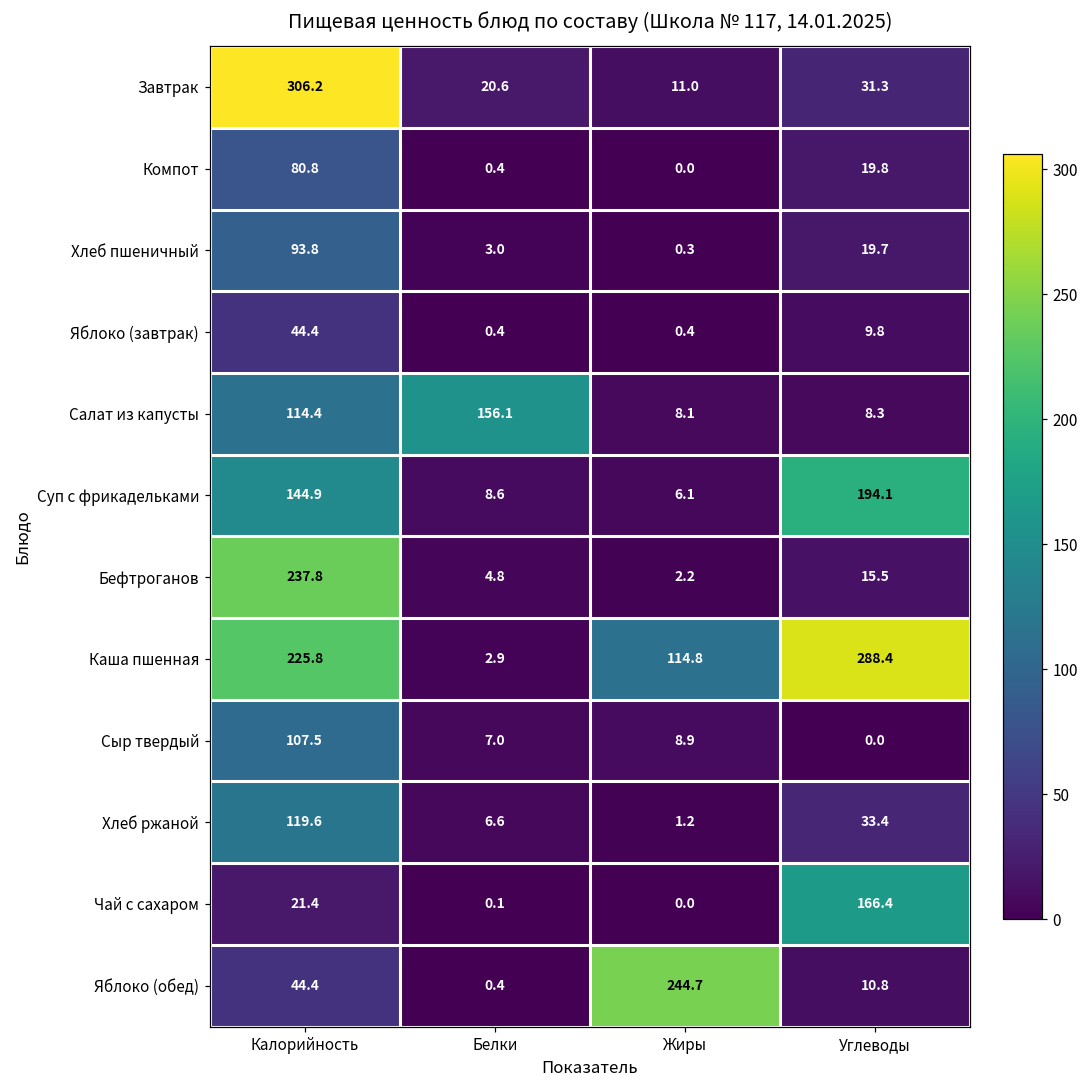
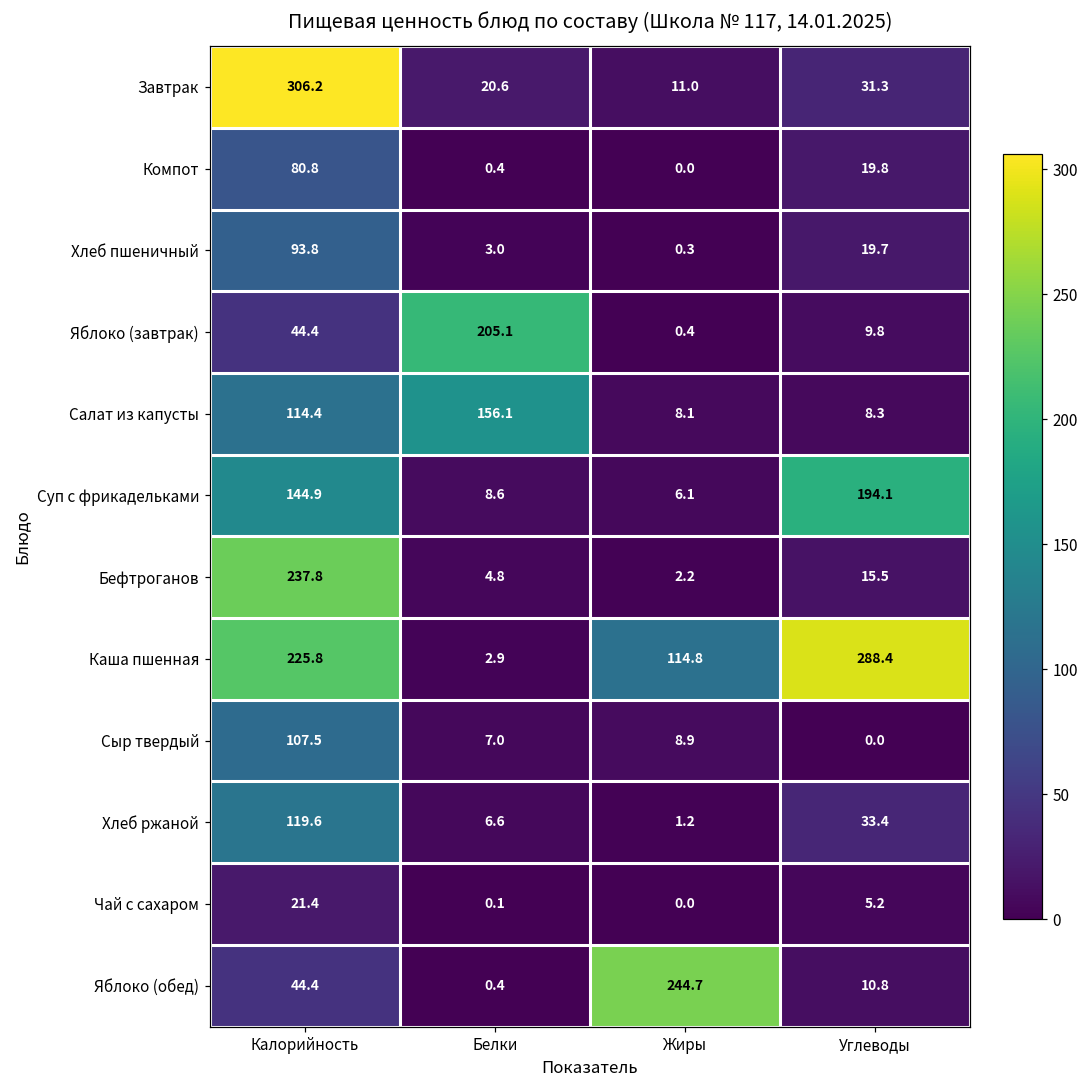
Яблоко (завтрак), Белки: 0.4 -> 205.1
Чай с сахаром, Углеводы: 166.4 -> 5.2
